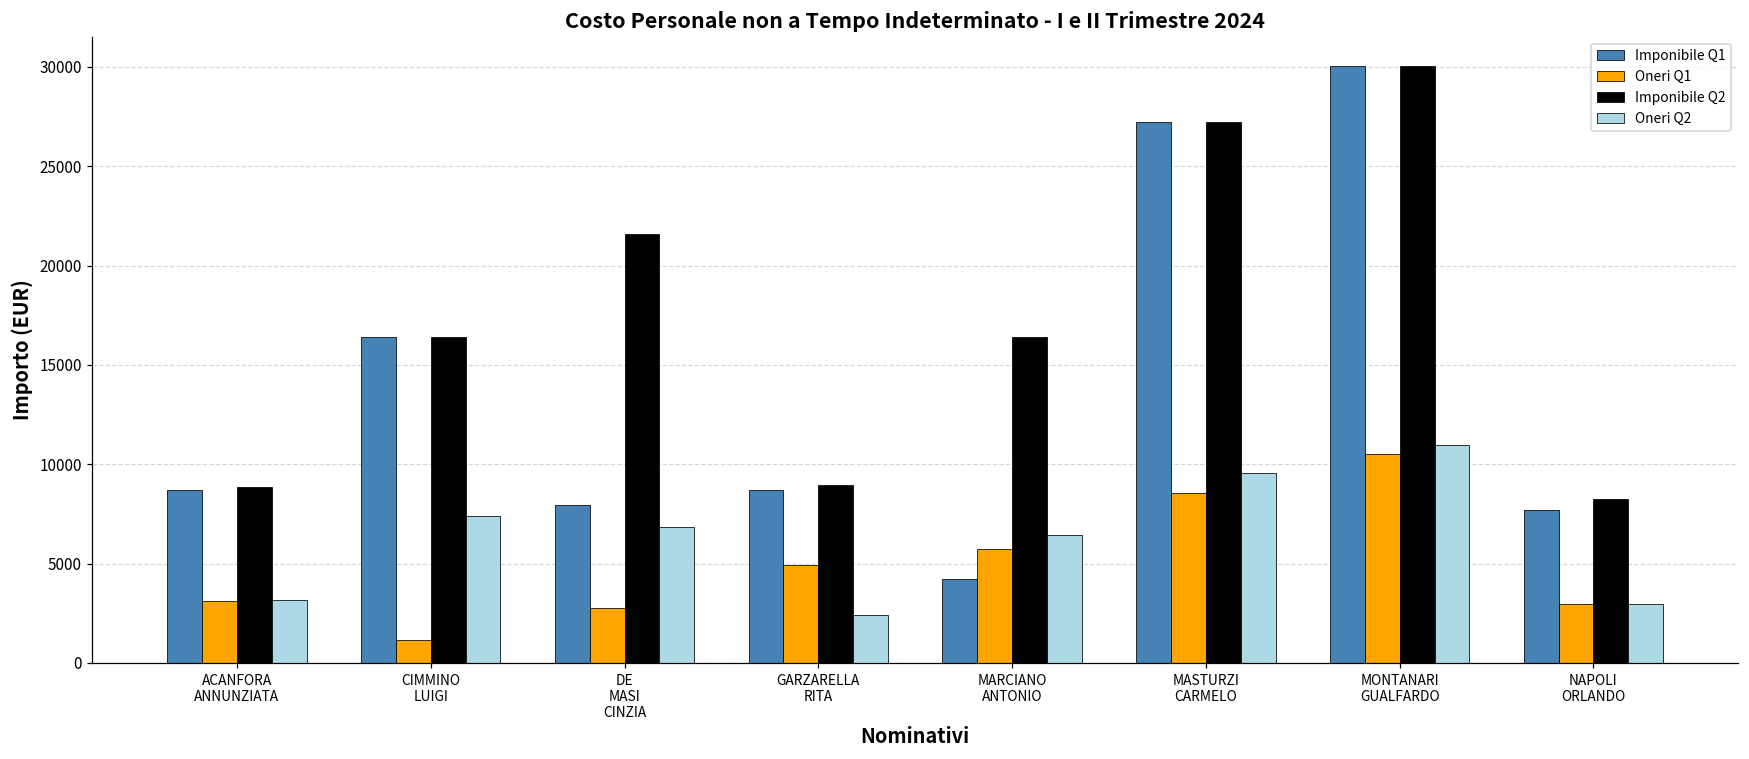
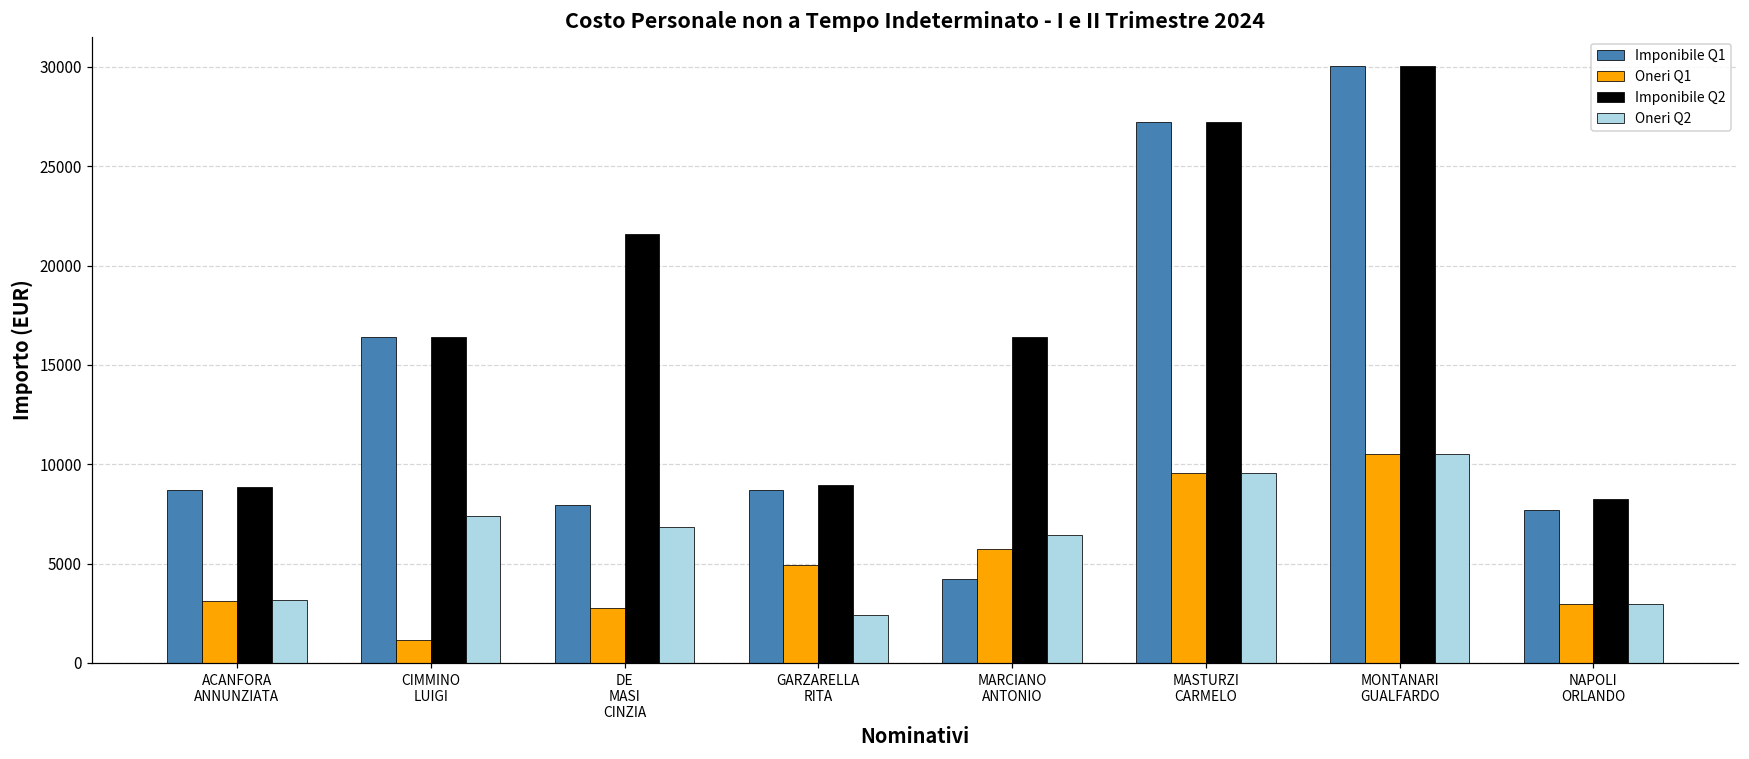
Oneri Q1, MASTURZI CARMELO: 8600 -> 9600
Oneri Q2, MONTANARI GUALFARDO: 11000 -> 10500
